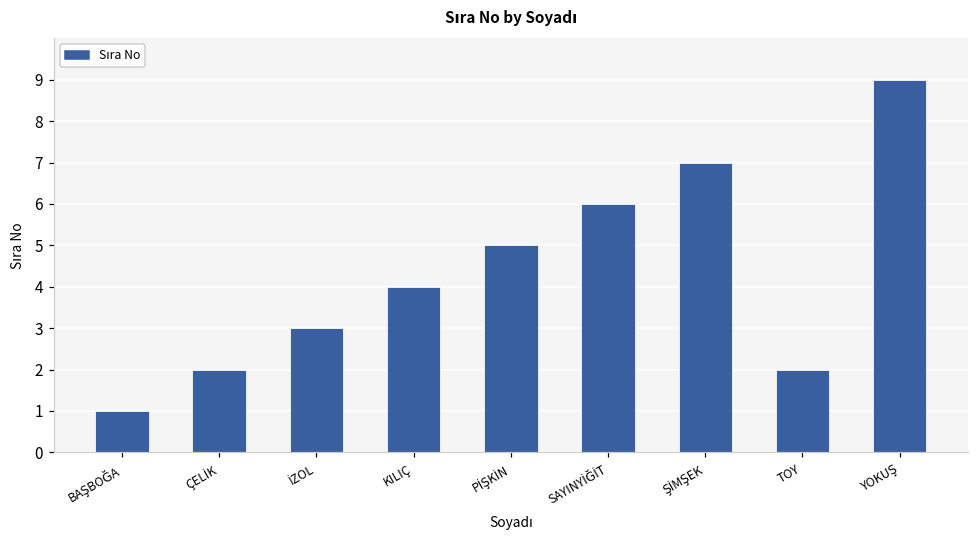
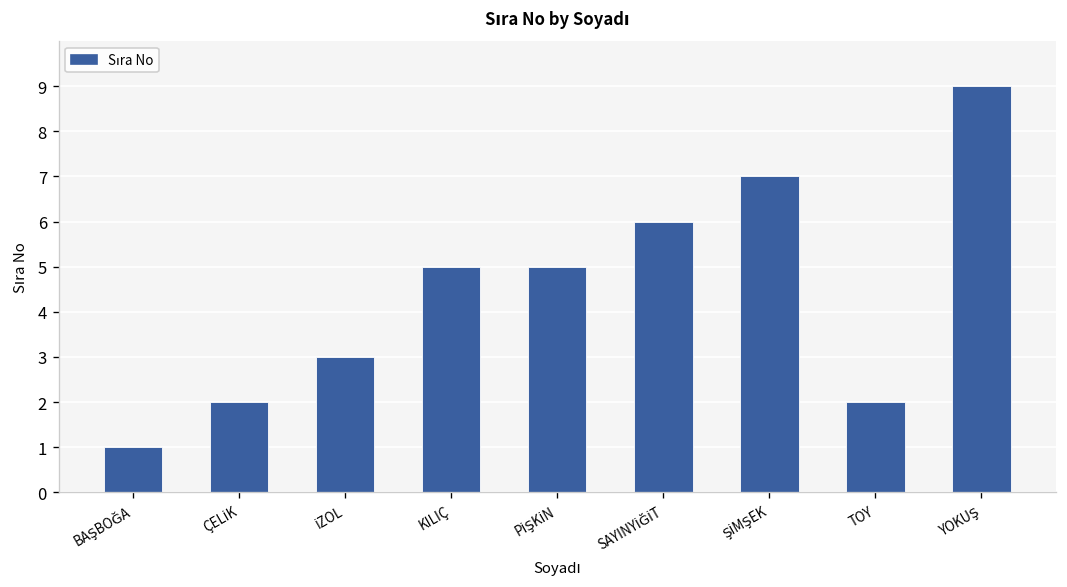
KILIÇ: 4 -> 5
